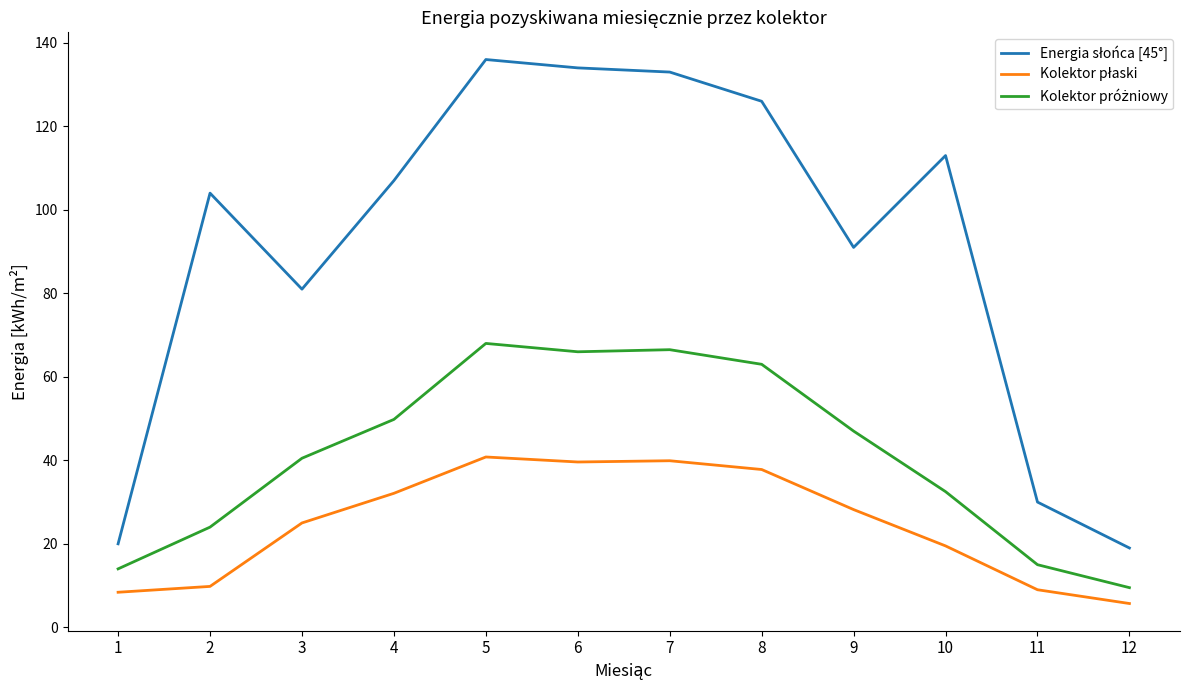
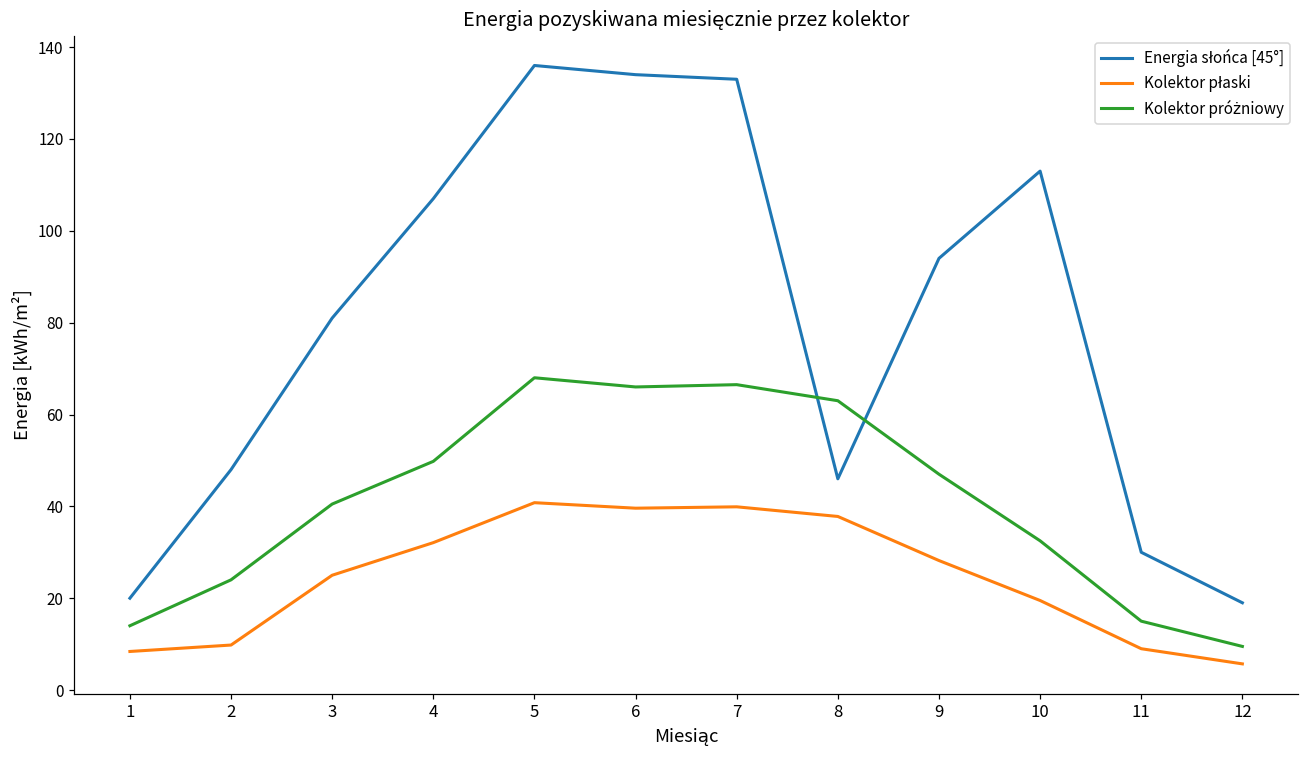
Energia słońca [45°], 2: 104 -> 48
Energia słońca [45°], 8: 126 -> 46
Energia słońca [45°], 9: 91 -> 94
